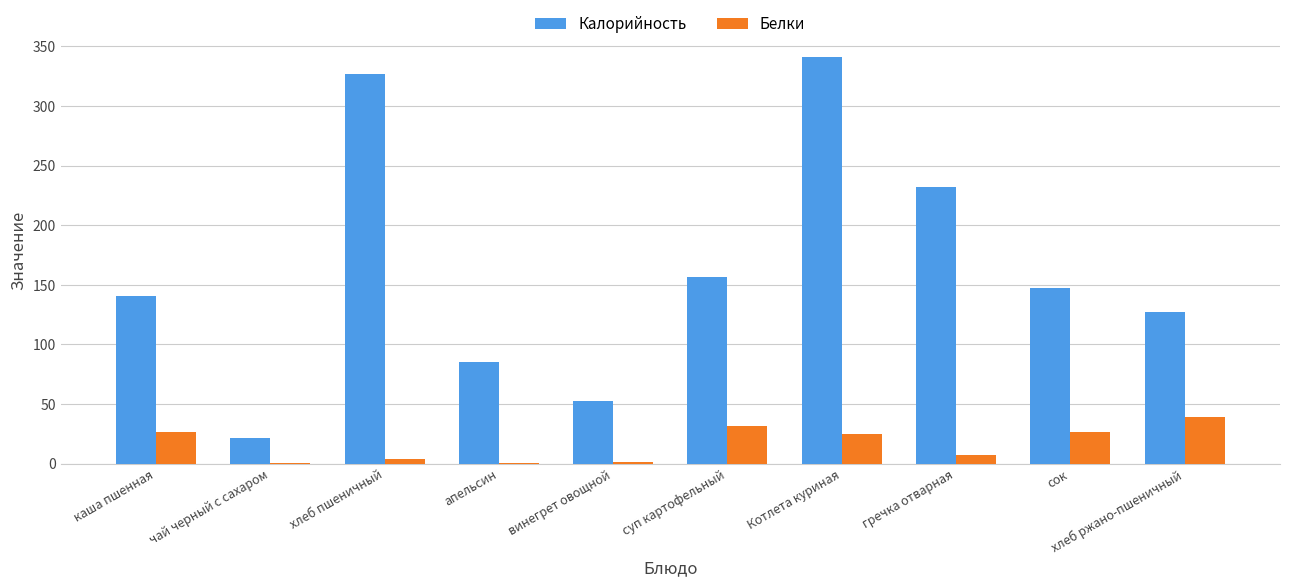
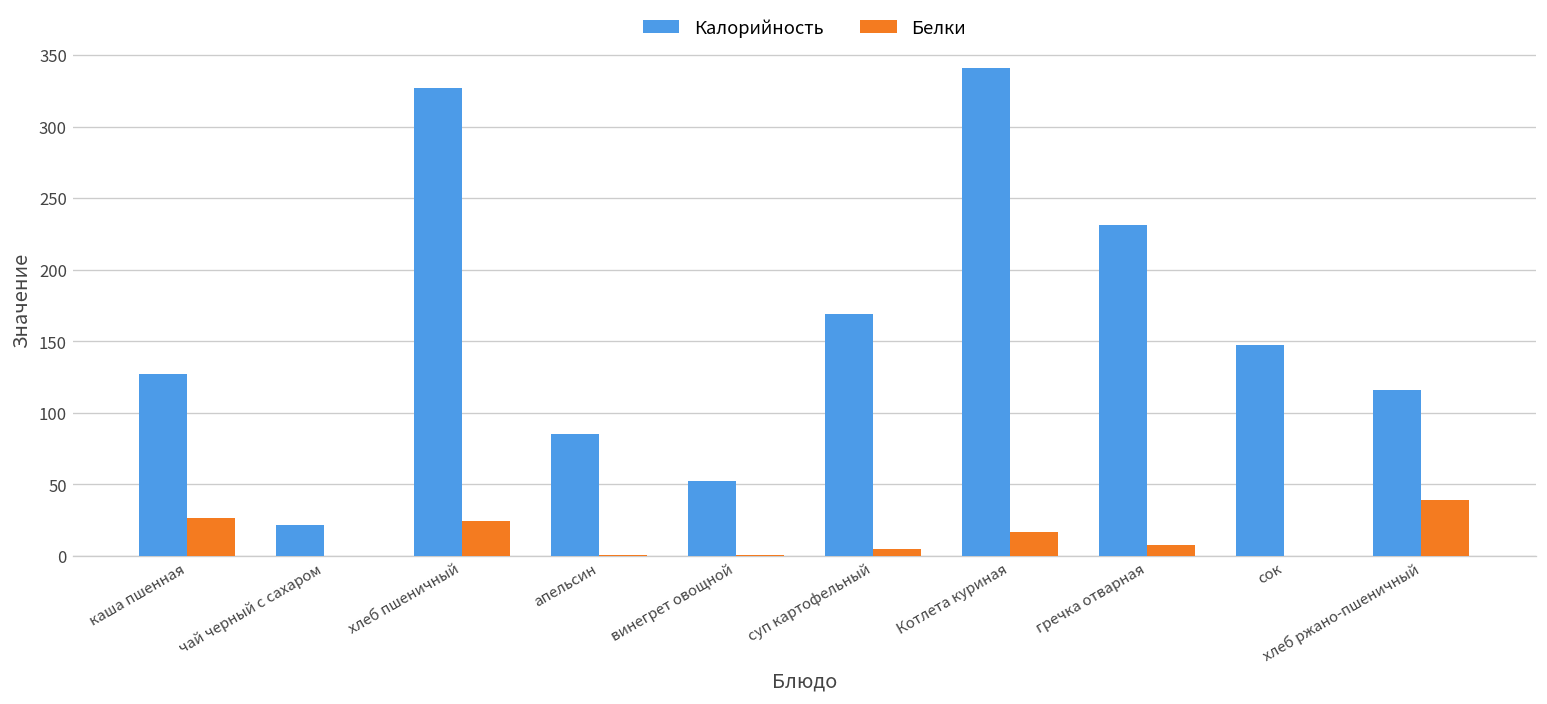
Калорийность, каша пшенная: 140 -> 127
Белки, хлеб пшеничный: 4 -> 25
Калорийность, суп картофельный: 156 -> 169
Белки, суп картофельный: 32 -> 5
Белки, Котлета куриная: 25 -> 17
Белки, сок: 27 -> 0
Калорийность, хлеб ржано-пшеничный: 127 -> 116
